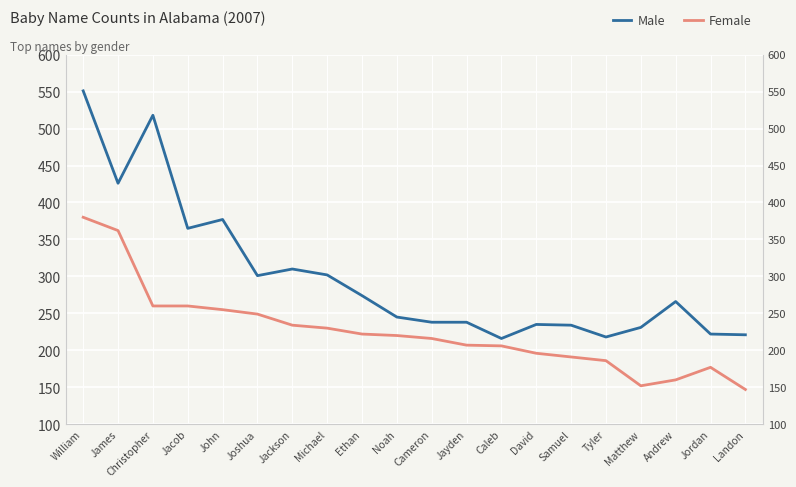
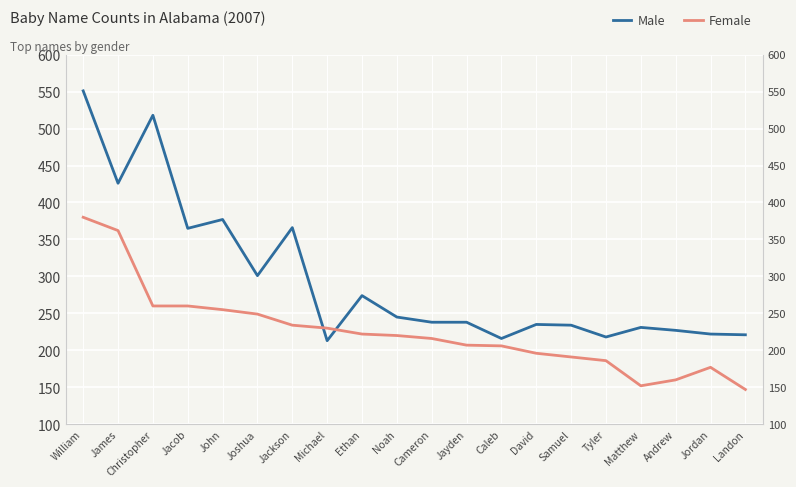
Male, Jackson: 310 -> 370
Male, Michael: 300 -> 210
Male, Andrew: 270 -> 230
